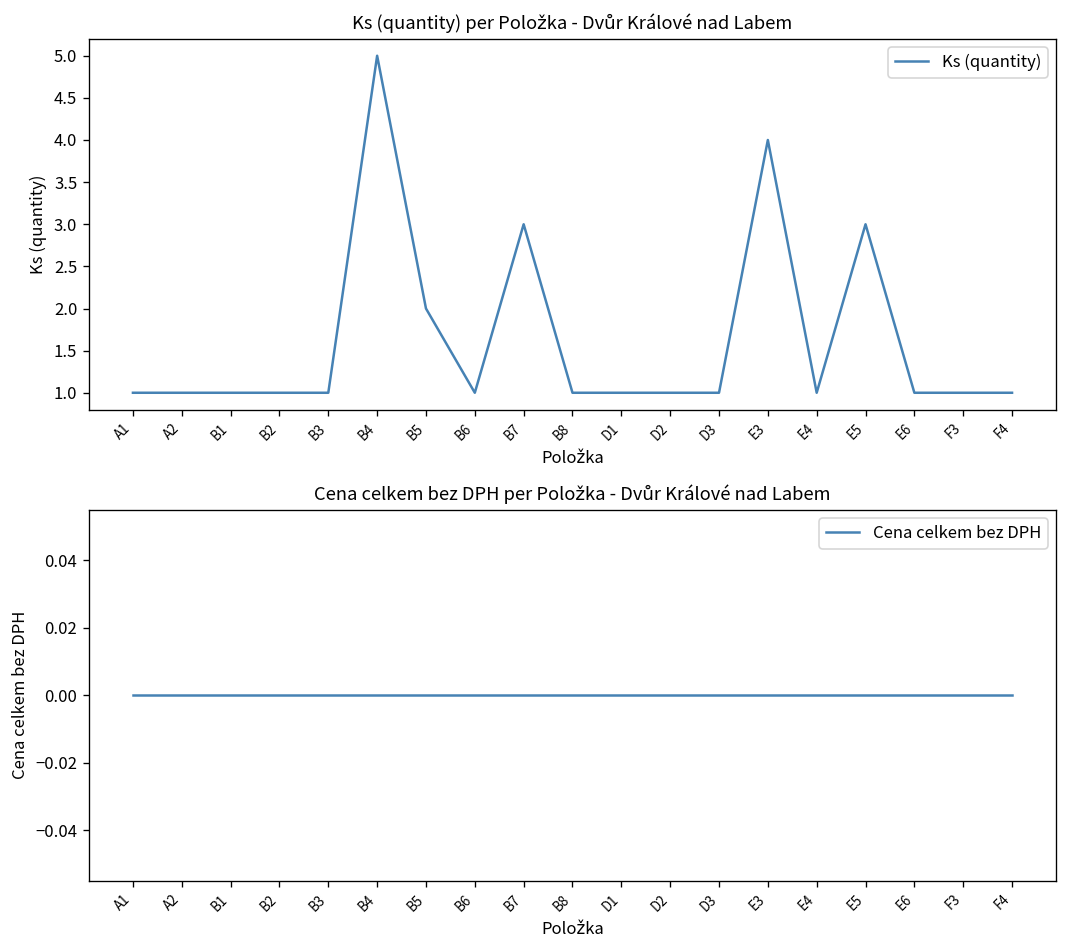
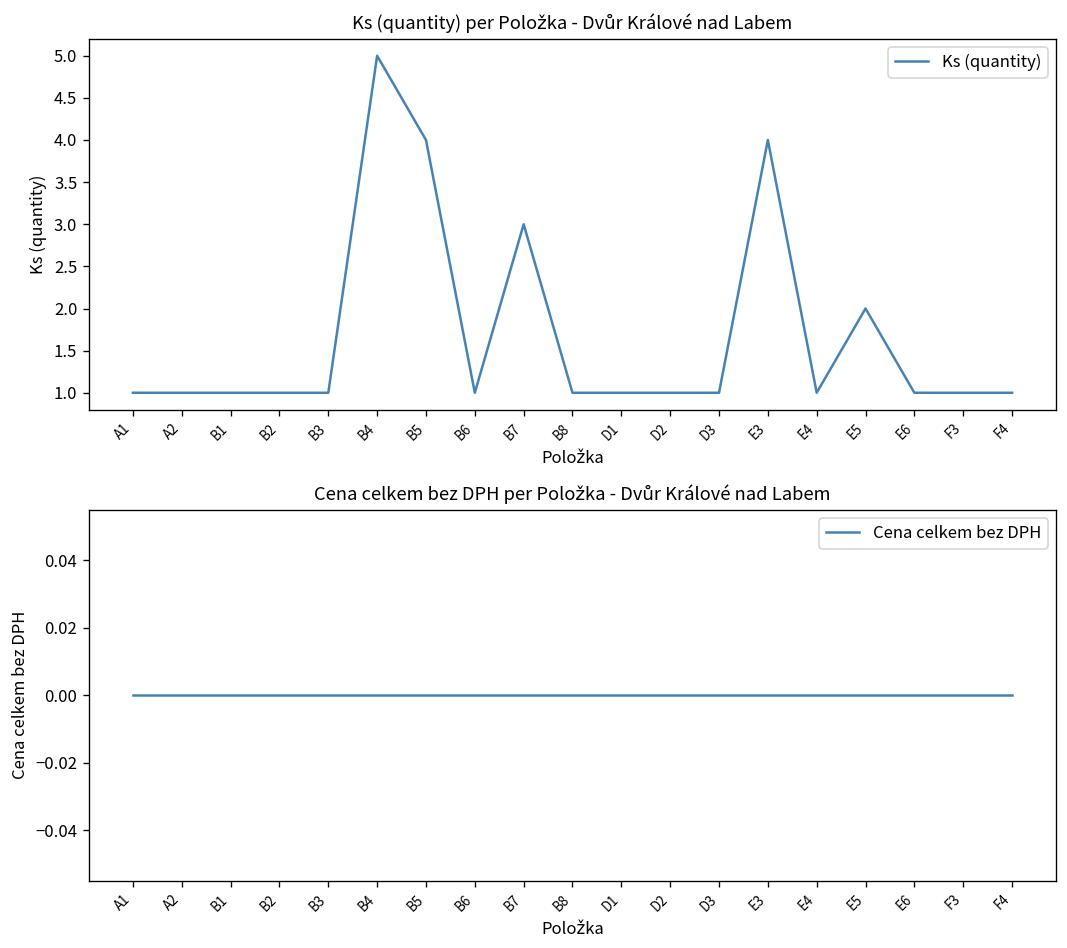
Ks (quantity) per Položka - Dvůr Králové nad Labem, B5: 2 -> 4
Ks (quantity) per Položka - Dvůr Králové nad Labem, E5: 3 -> 2
